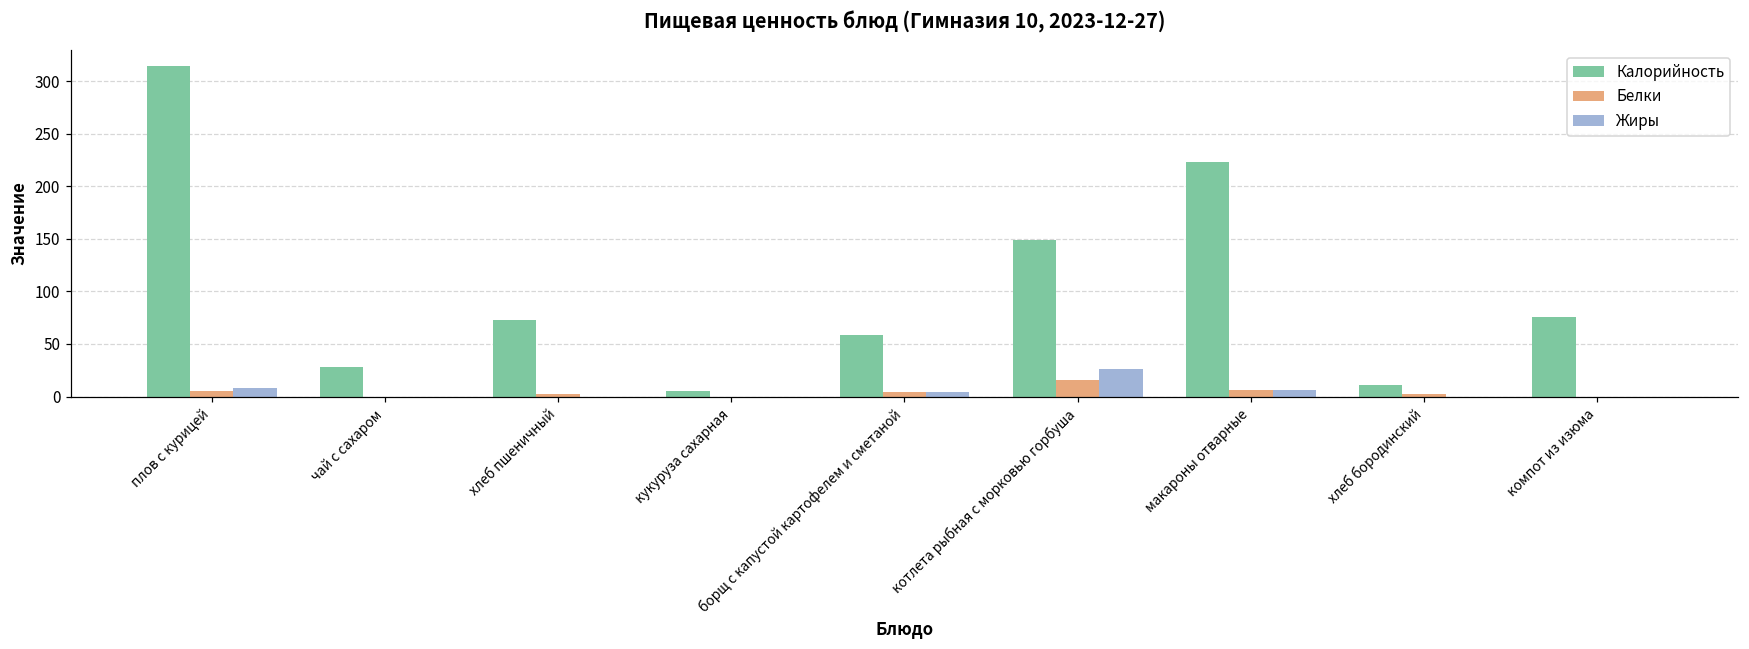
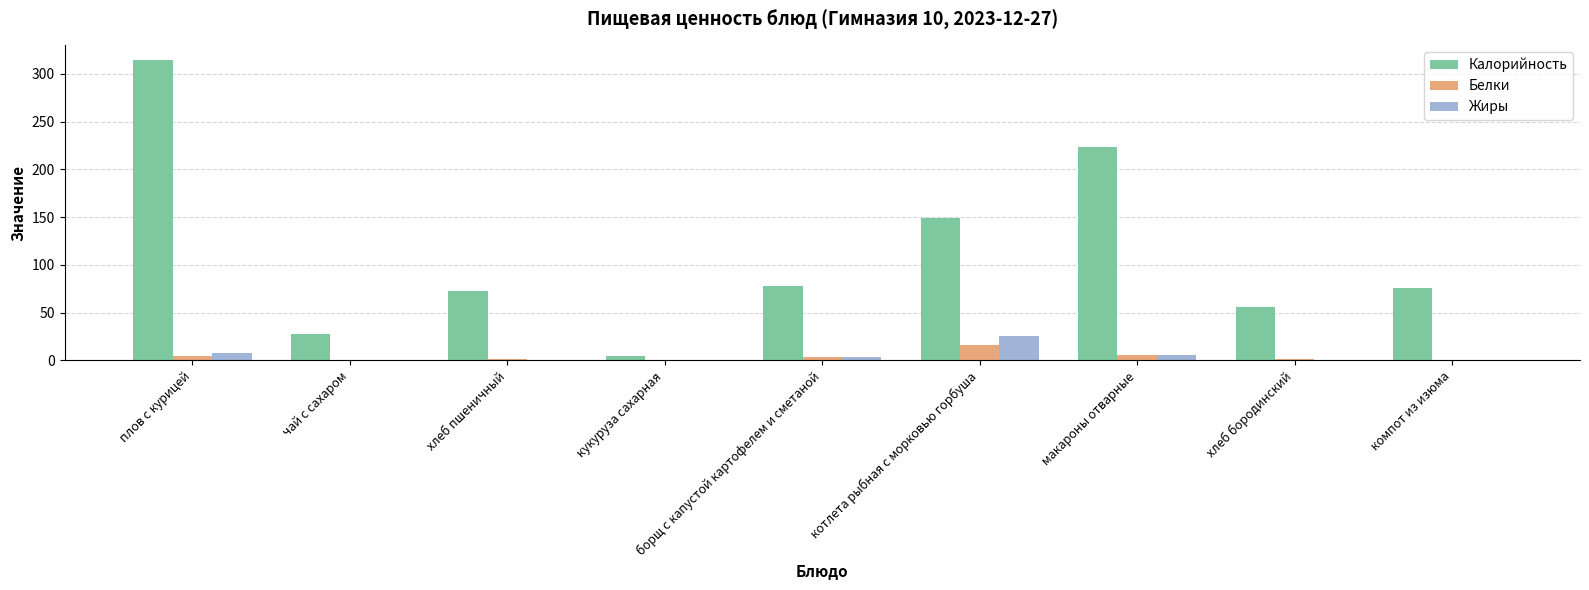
Калорийность, борщ с капустой картофелем и сметаной: 60 -> 80
Калорийность, хлеб бородинский: 10 -> 60
